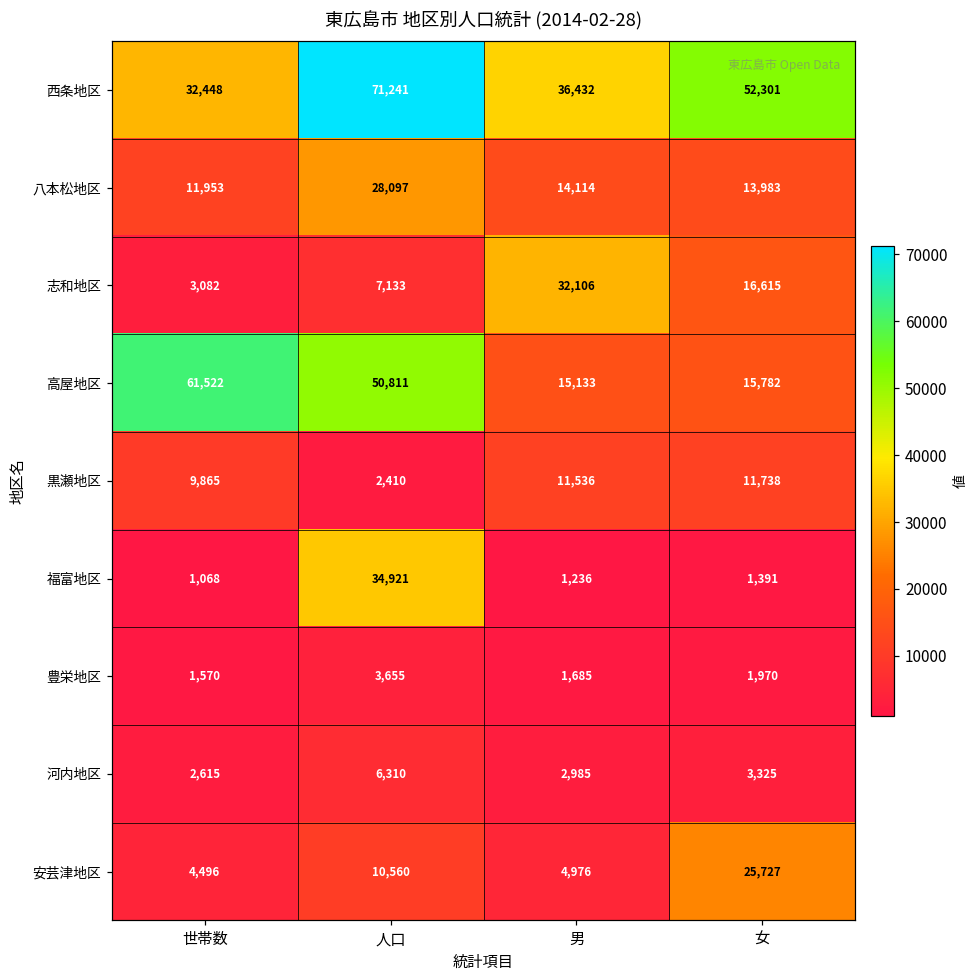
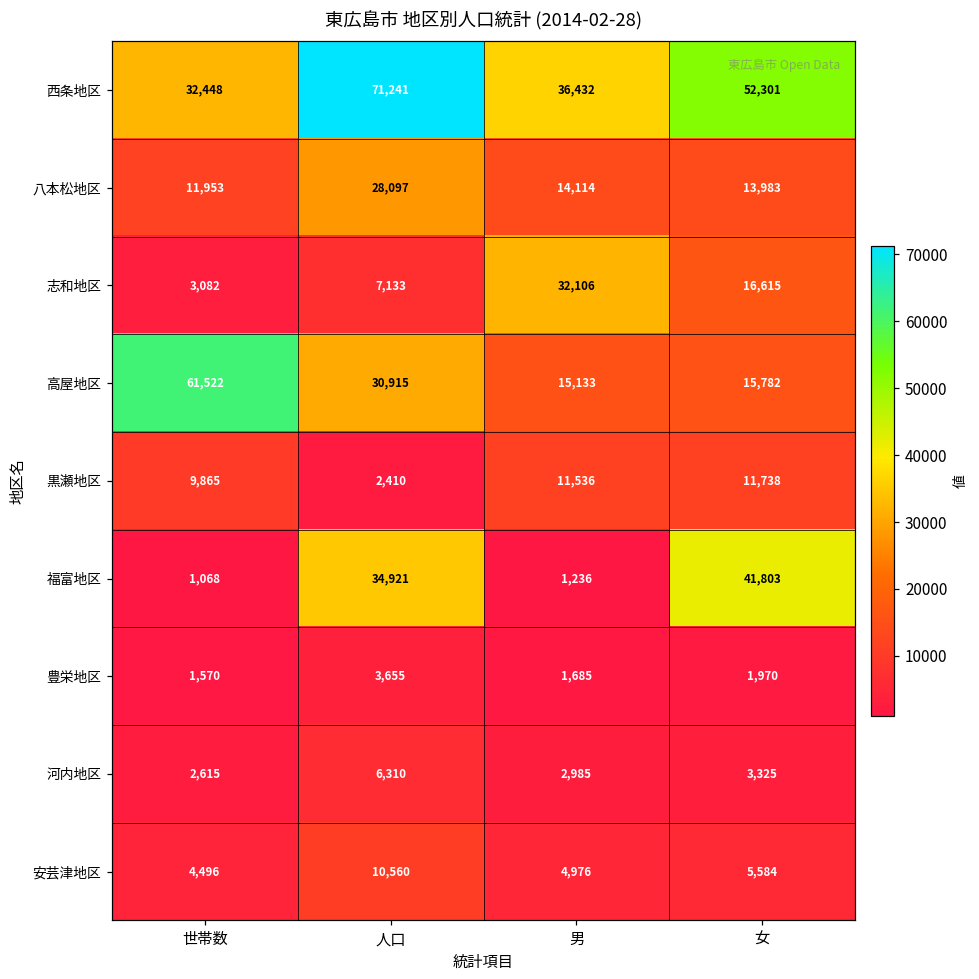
高屋地区, 人口: 50,811 -> 30,915
福富地区, 女: 1,391 -> 41,803
安芸津地区, 女: 25,727 -> 5,584
